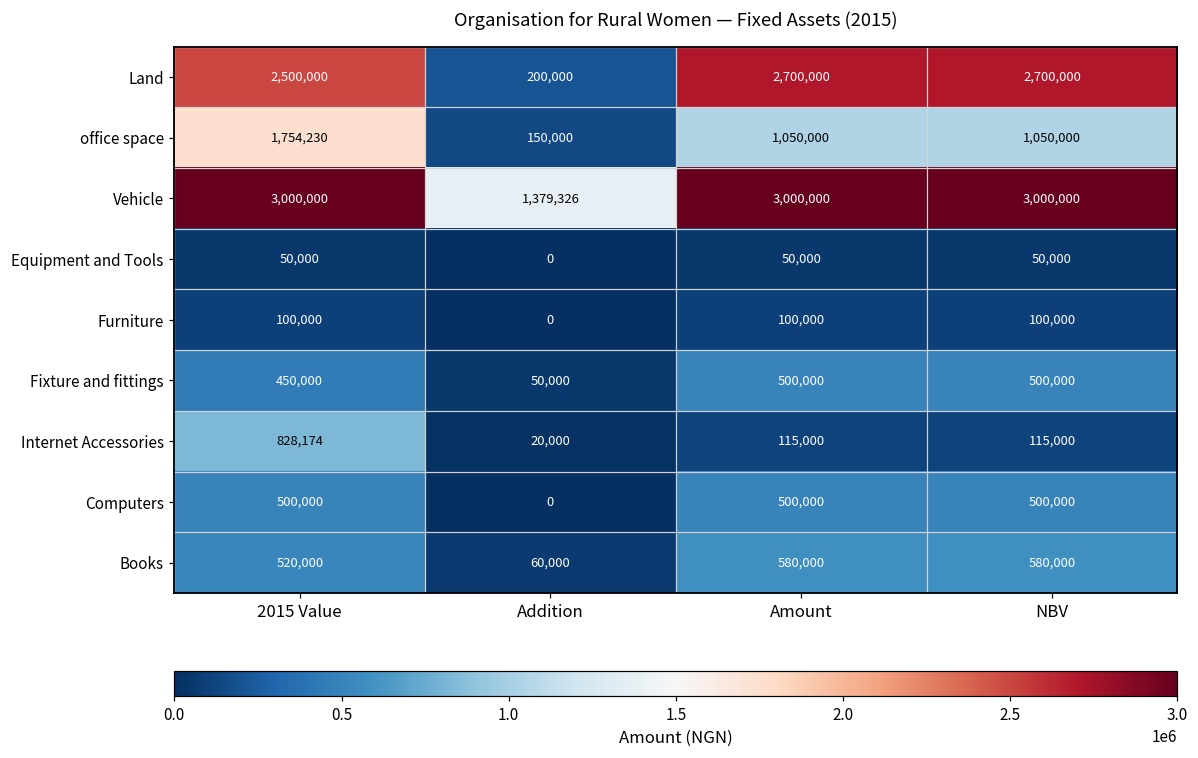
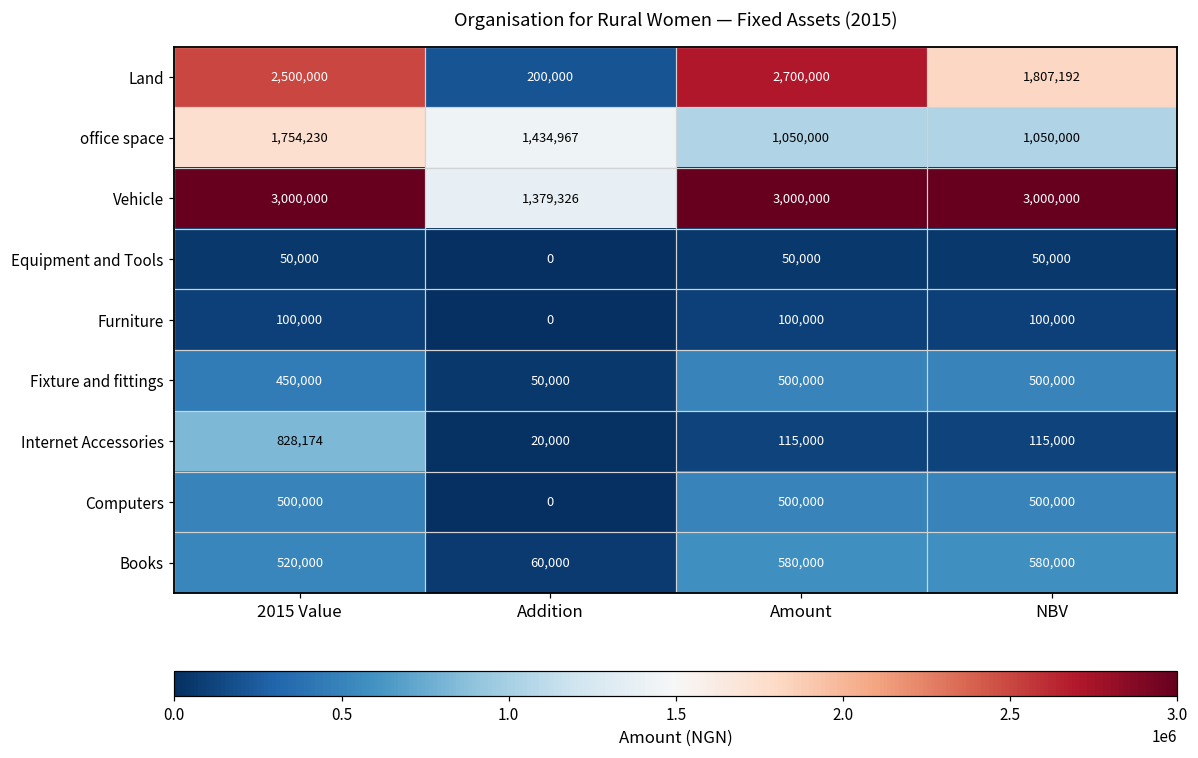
Land, NBV: 2,700,000 -> 1,807,192
office space, Addition: 150,000 -> 1,434,967
